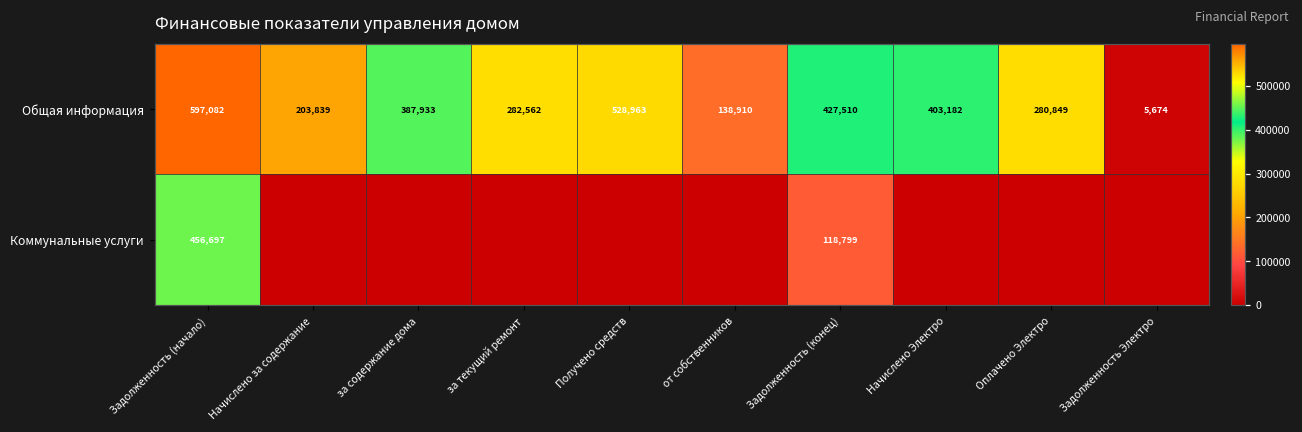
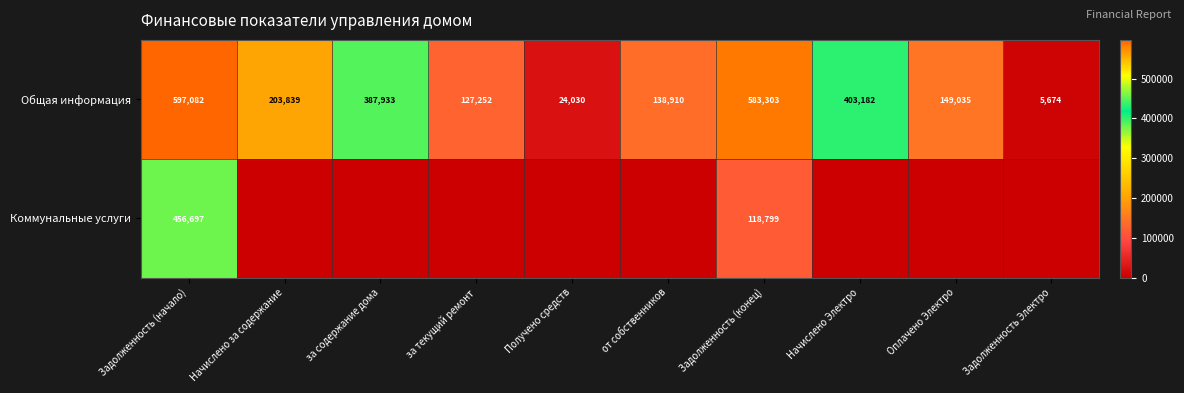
Общая информация, за текущий ремонт: 282,562 -> 127,252
Общая информация, Получено средств: 528,963 -> 24,030
Общая информация, Задолженность (конец): 427,510 -> 583,303
Общая информация, Оплачено Электро: 280,849 -> 149,035
